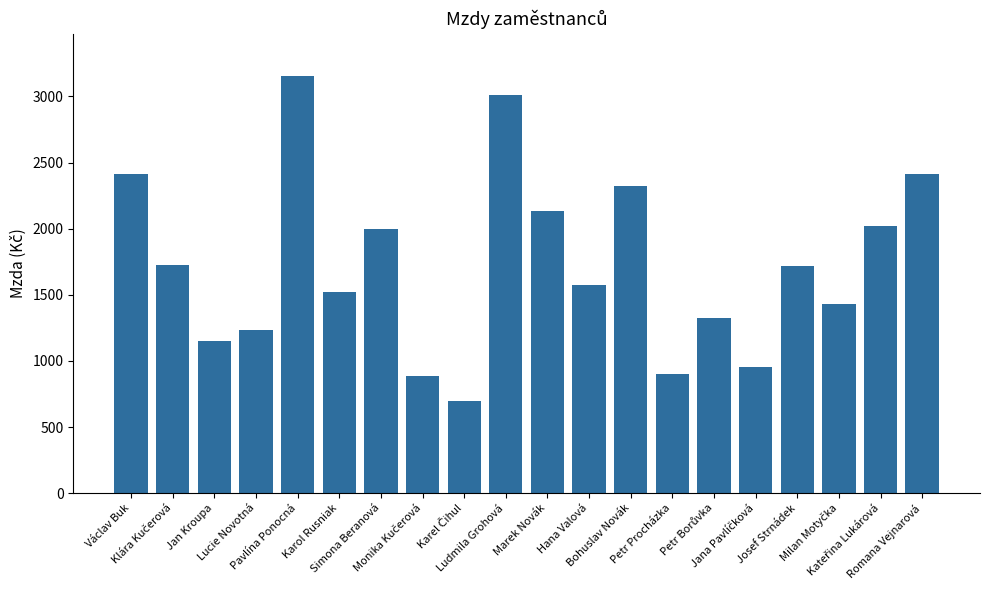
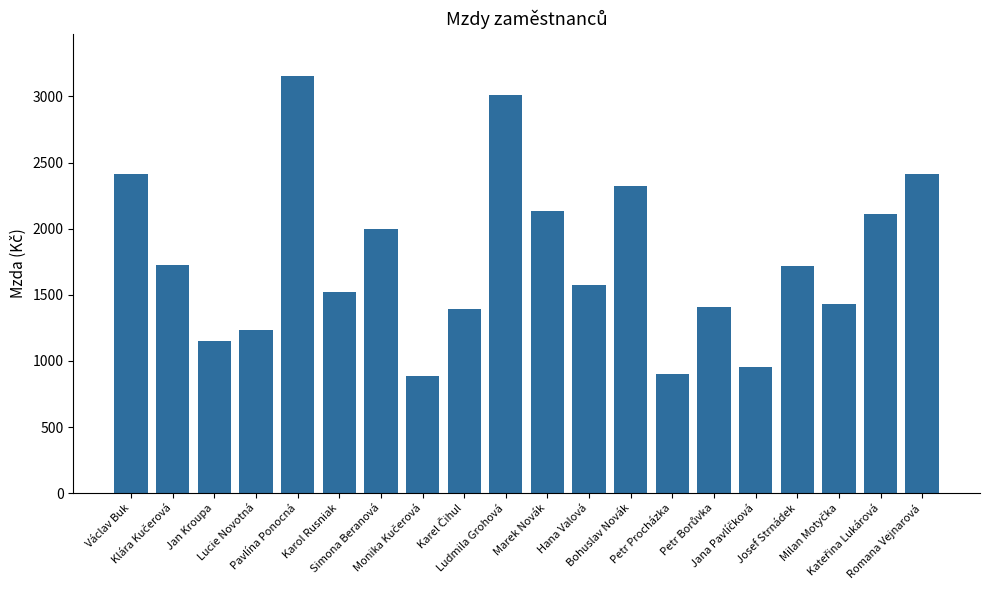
Karel Čihul: 690 -> 1400
Petr Borůvka: 1330 -> 1410
Kateřina Lukárová: 2020 -> 2110
